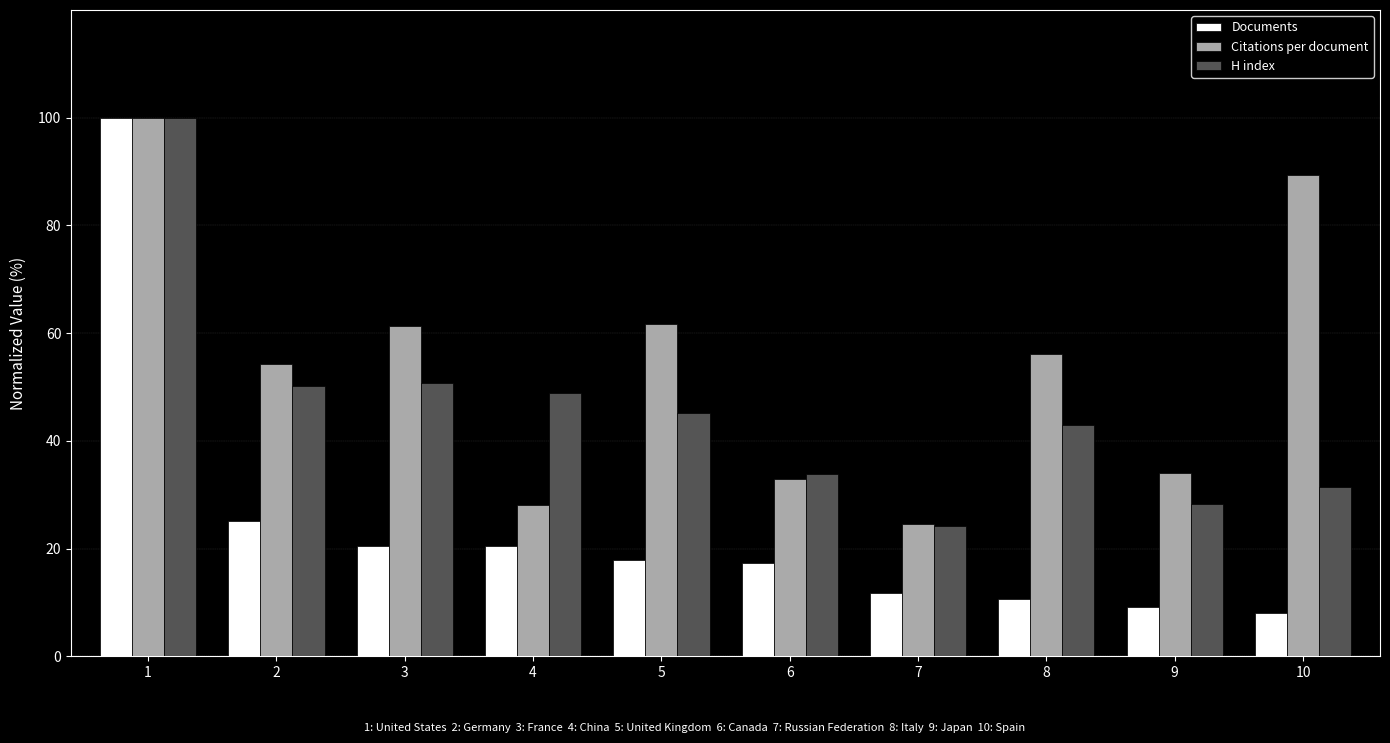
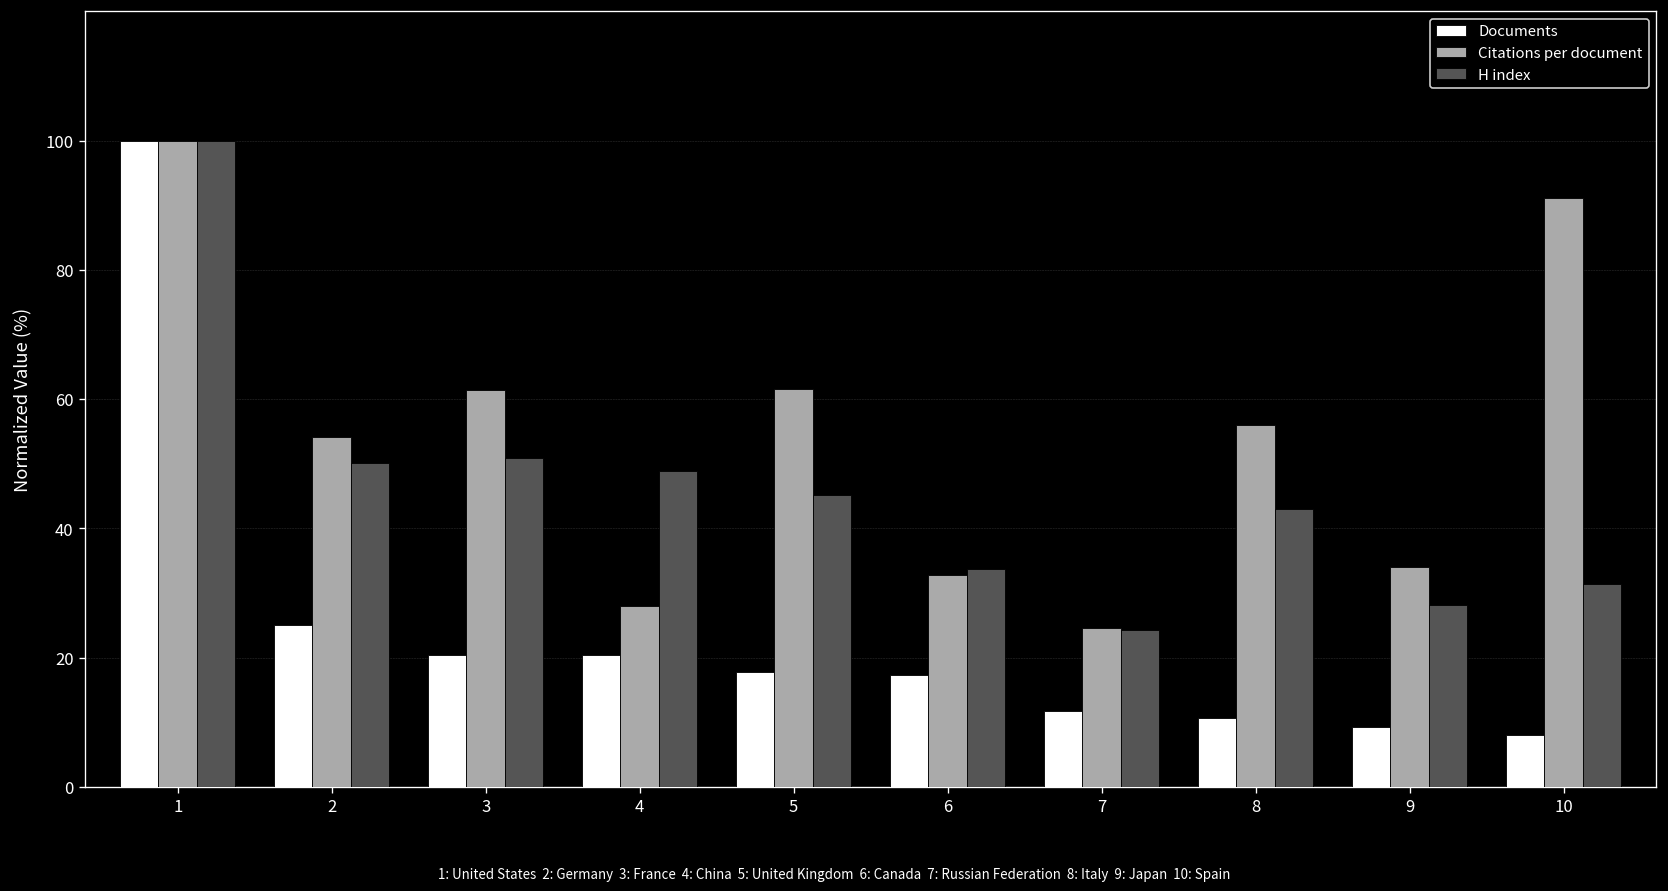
Citations per document, 10: 89 -> 91
